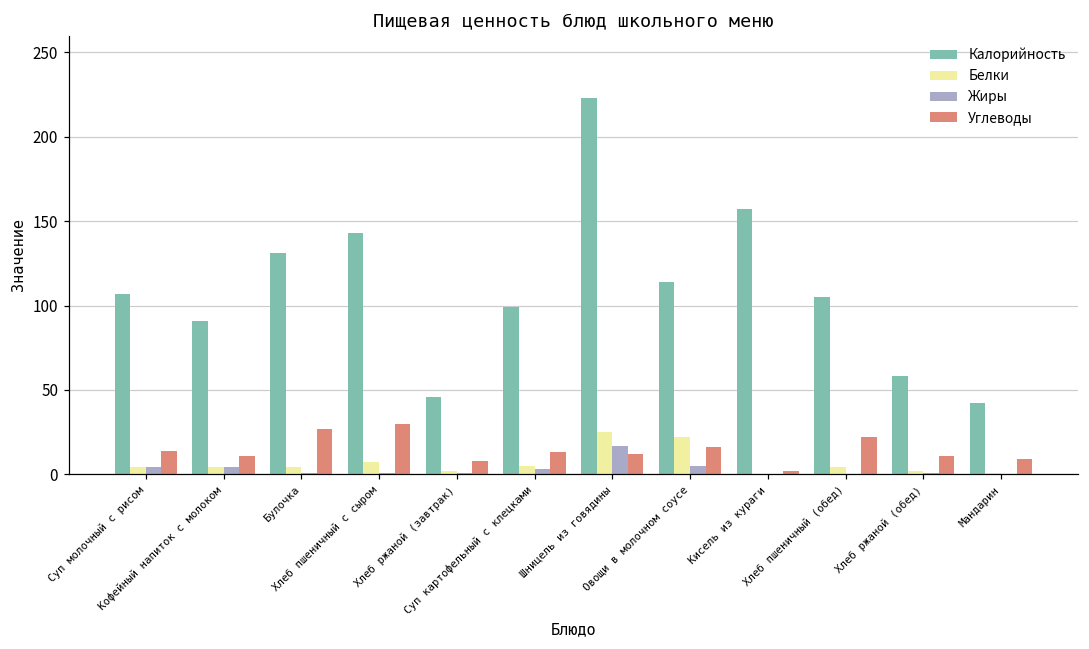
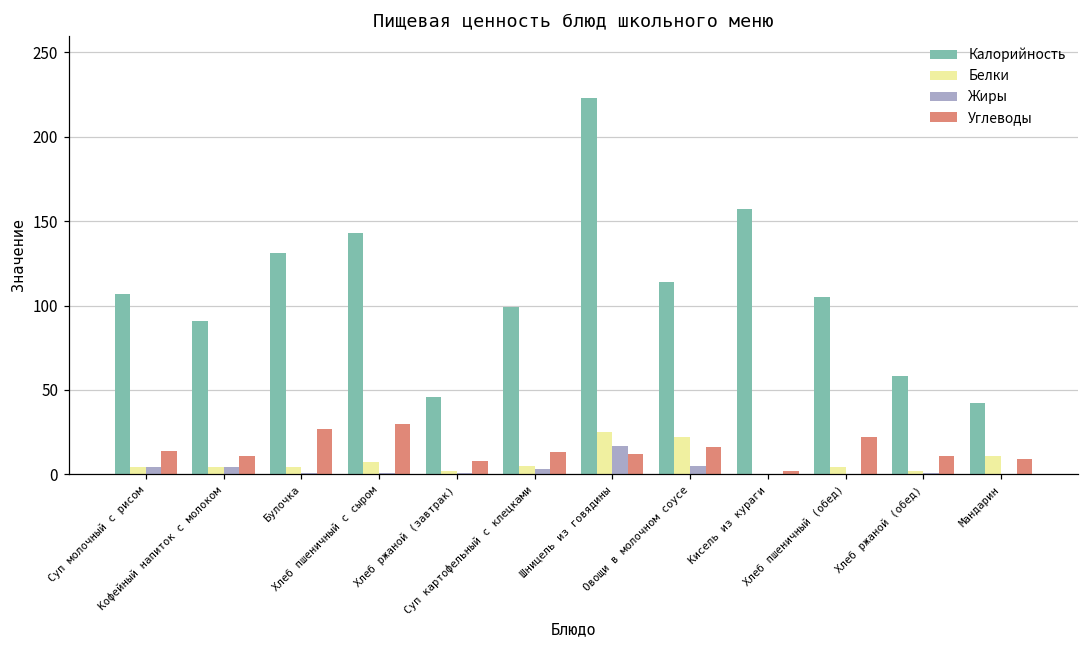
Белки, Мандарин: 1 -> 11
